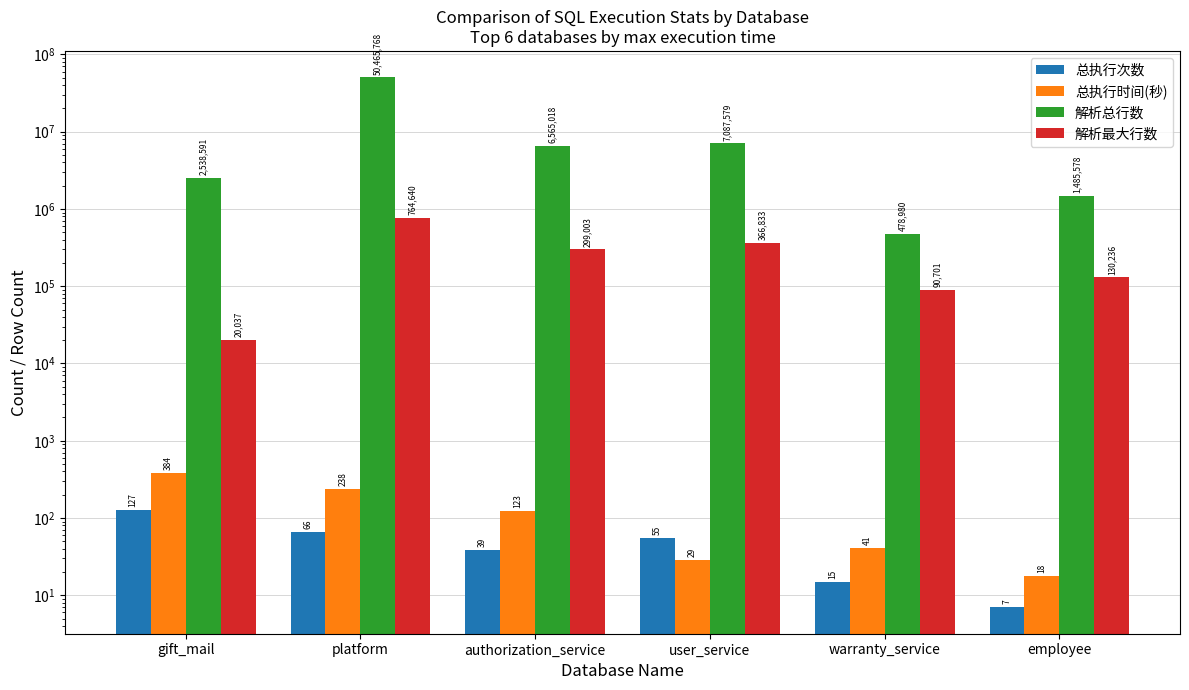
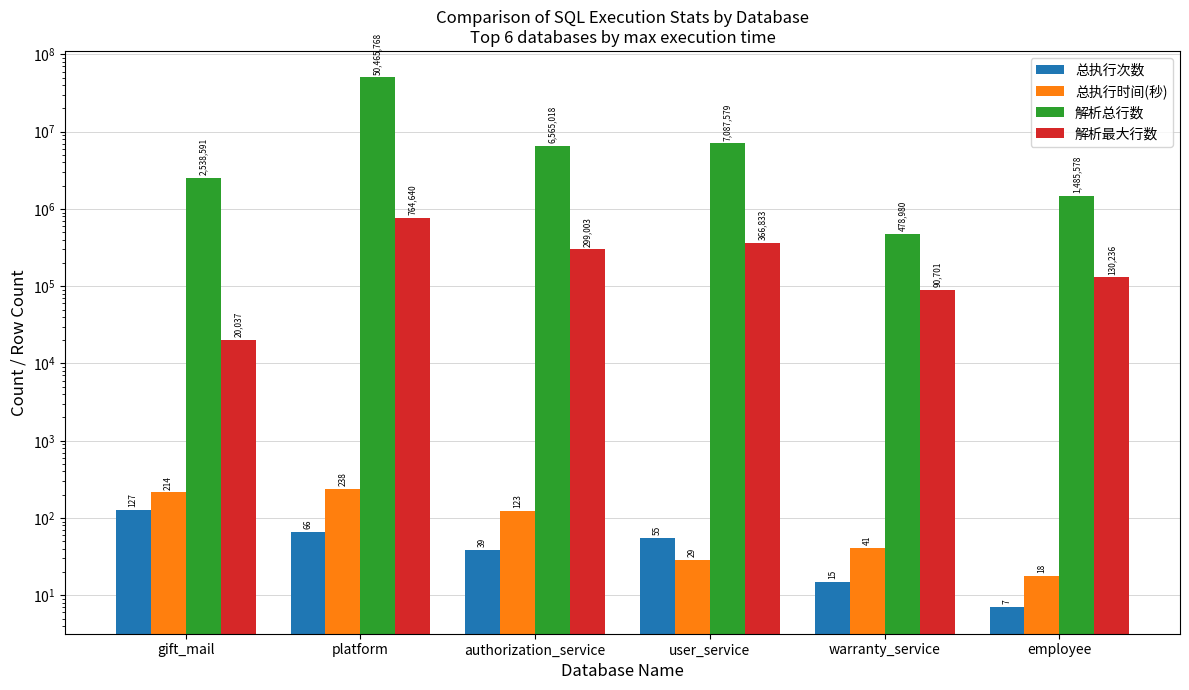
总执行时间(秒), gift_mail: 384 -> 214
